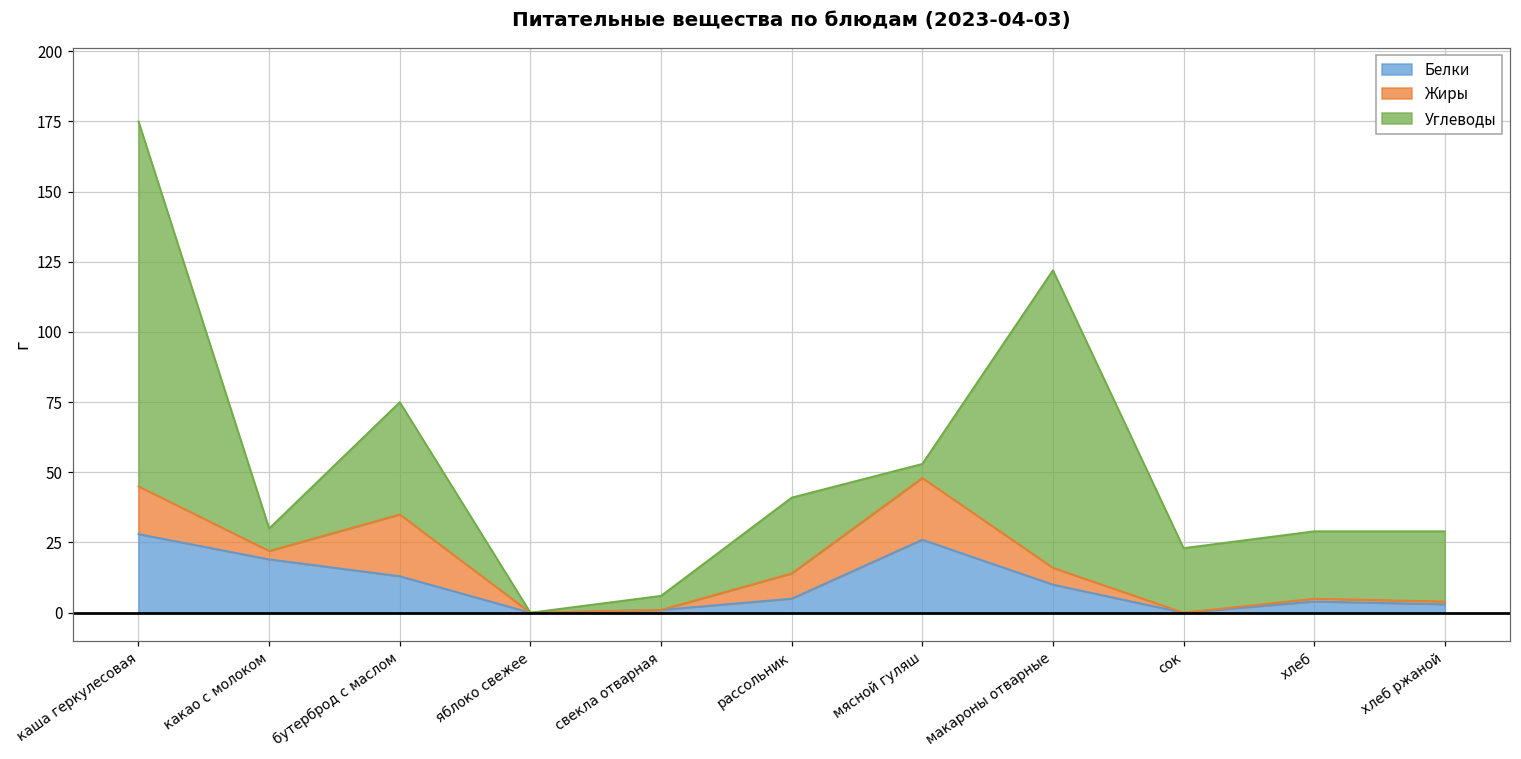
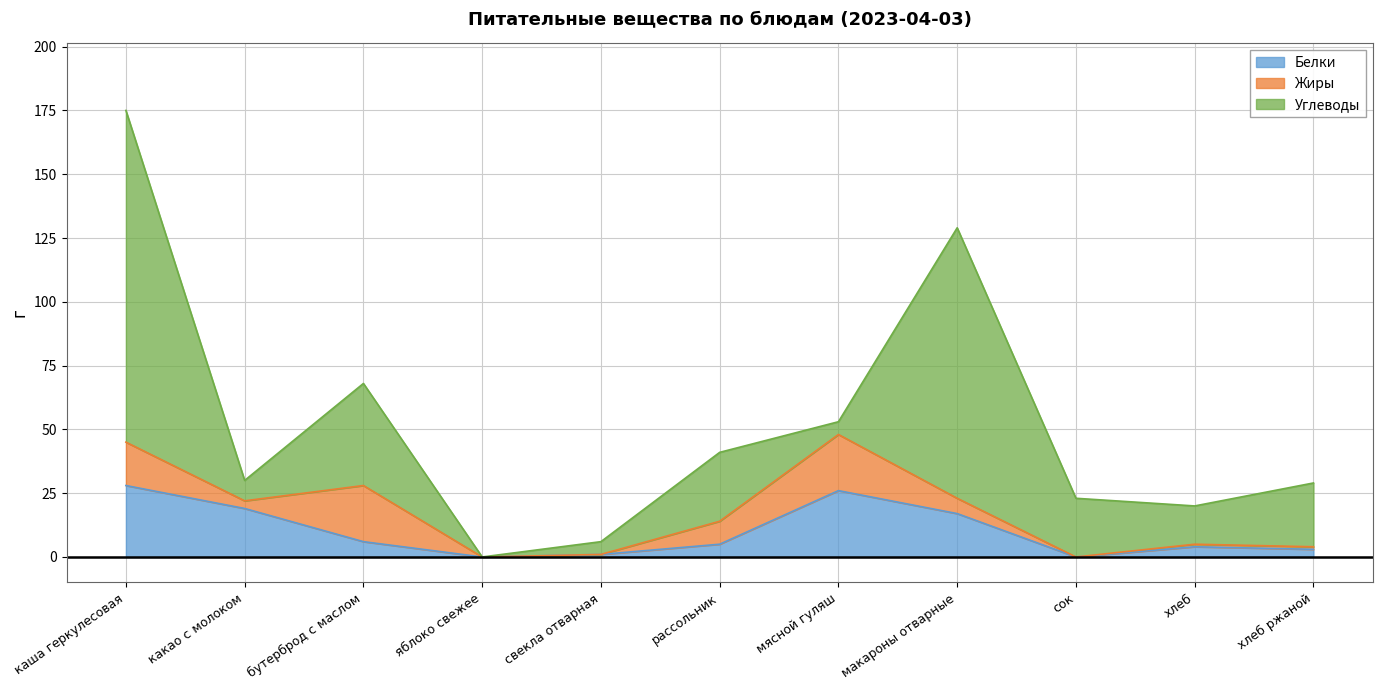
Белки, бутерброд с маслом: 13 -> 6
Белки, макароны отварные: 10 -> 17
Углеводы, хлеб: 24 -> 15
